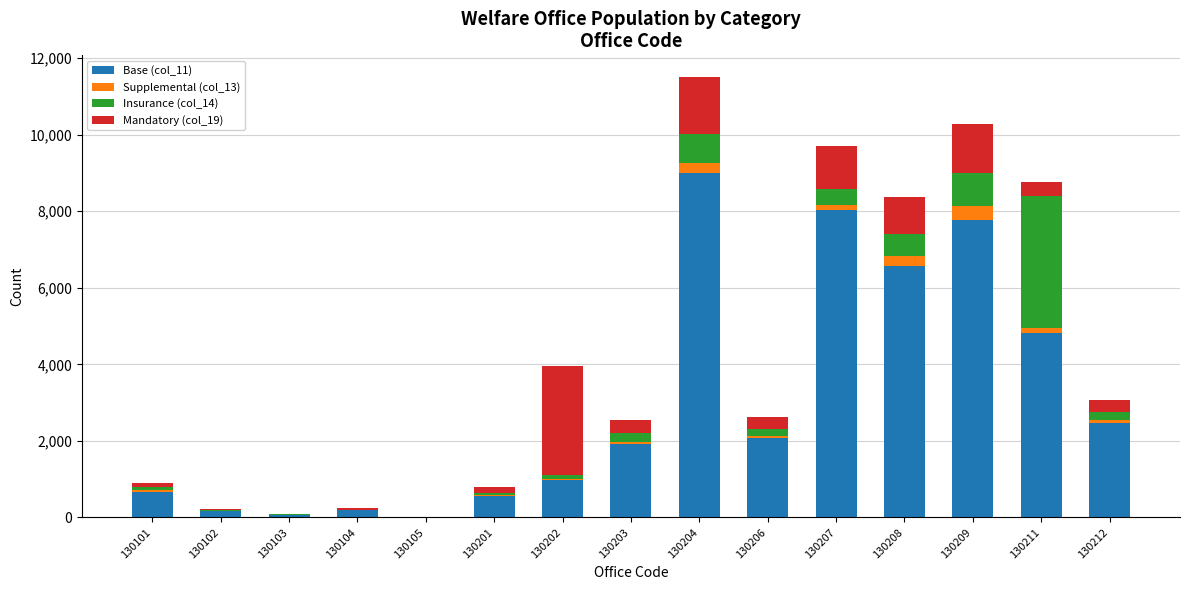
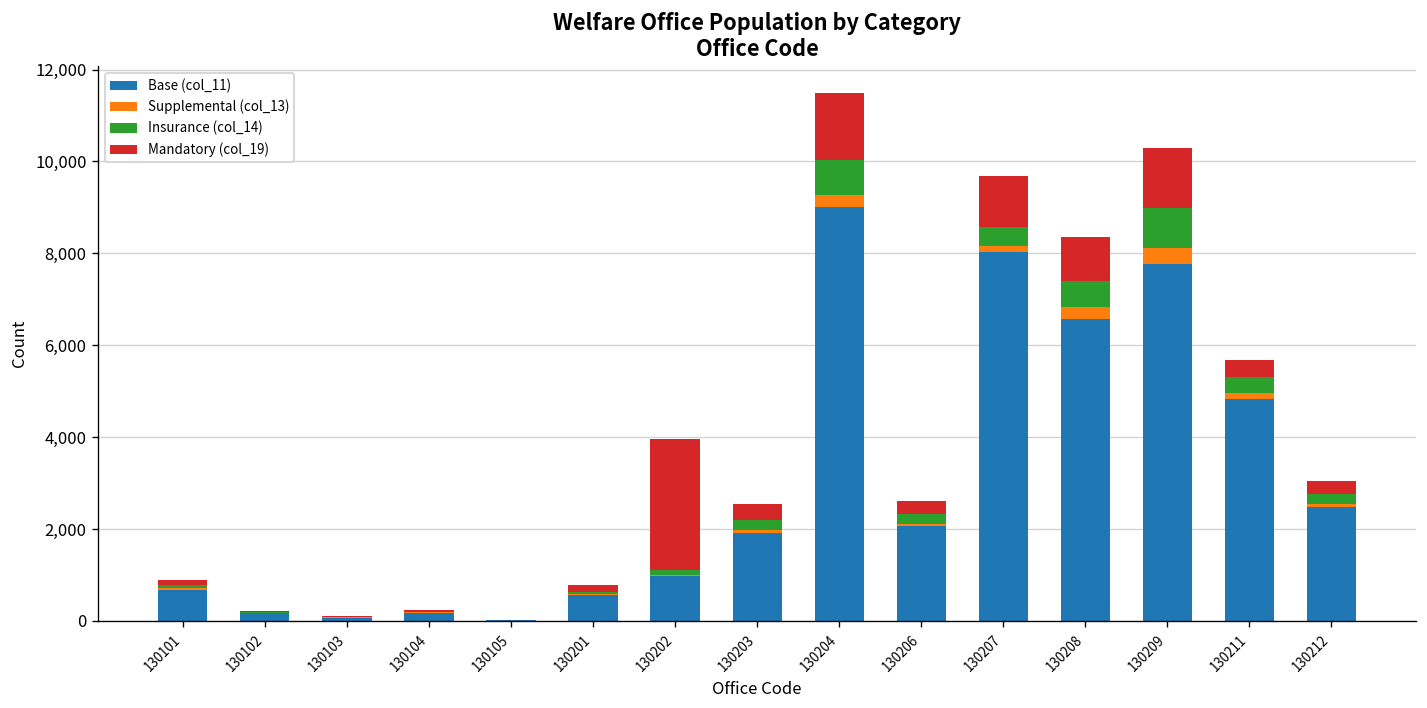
Insurance (col_14), 130211: 3,400 -> 400
